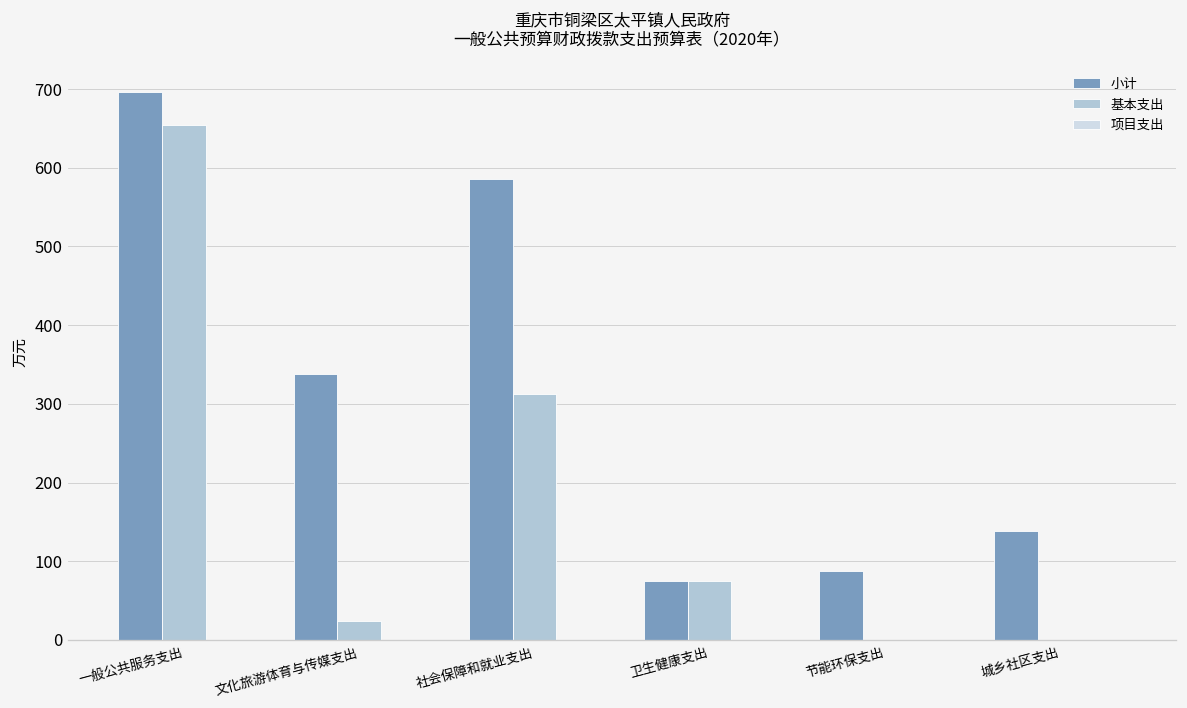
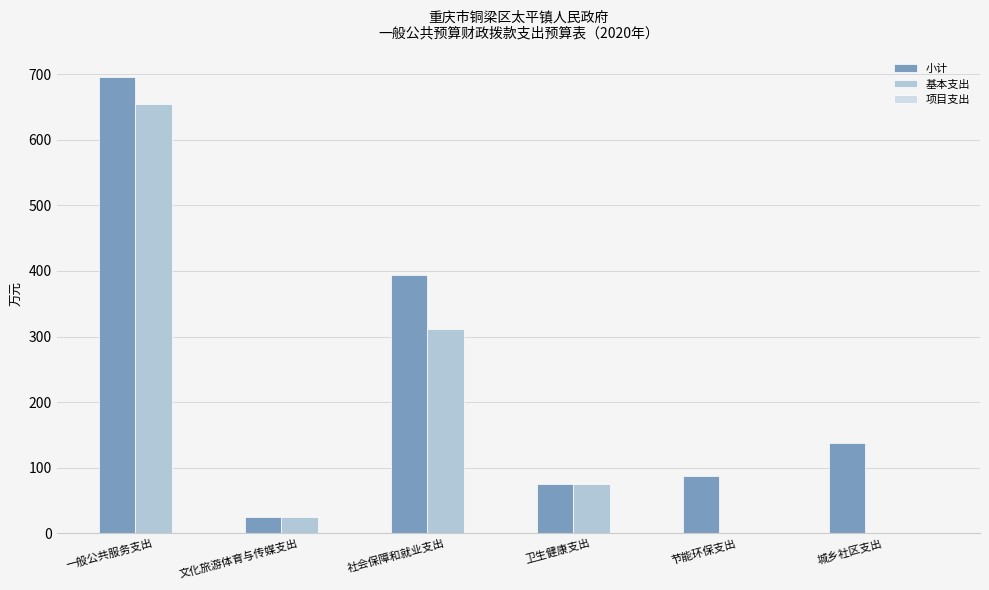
小计, 文化旅游体育与传媒支出: 340 -> 20
小计, 社会保障和就业支出: 590 -> 390
